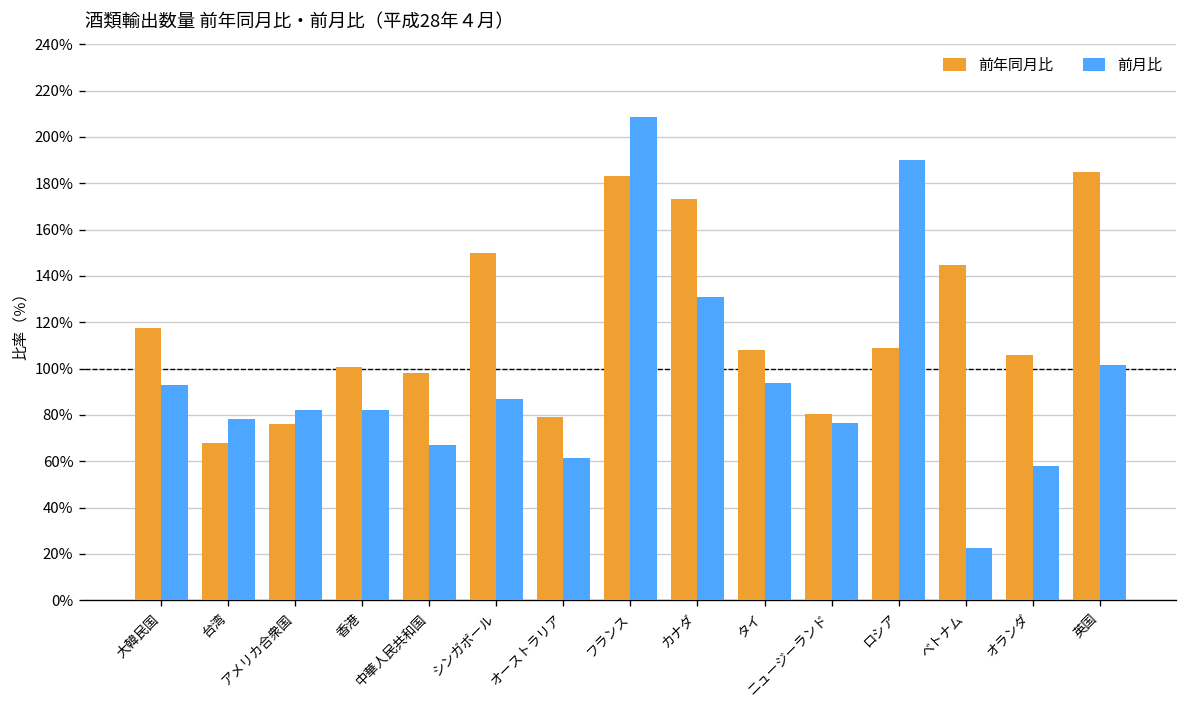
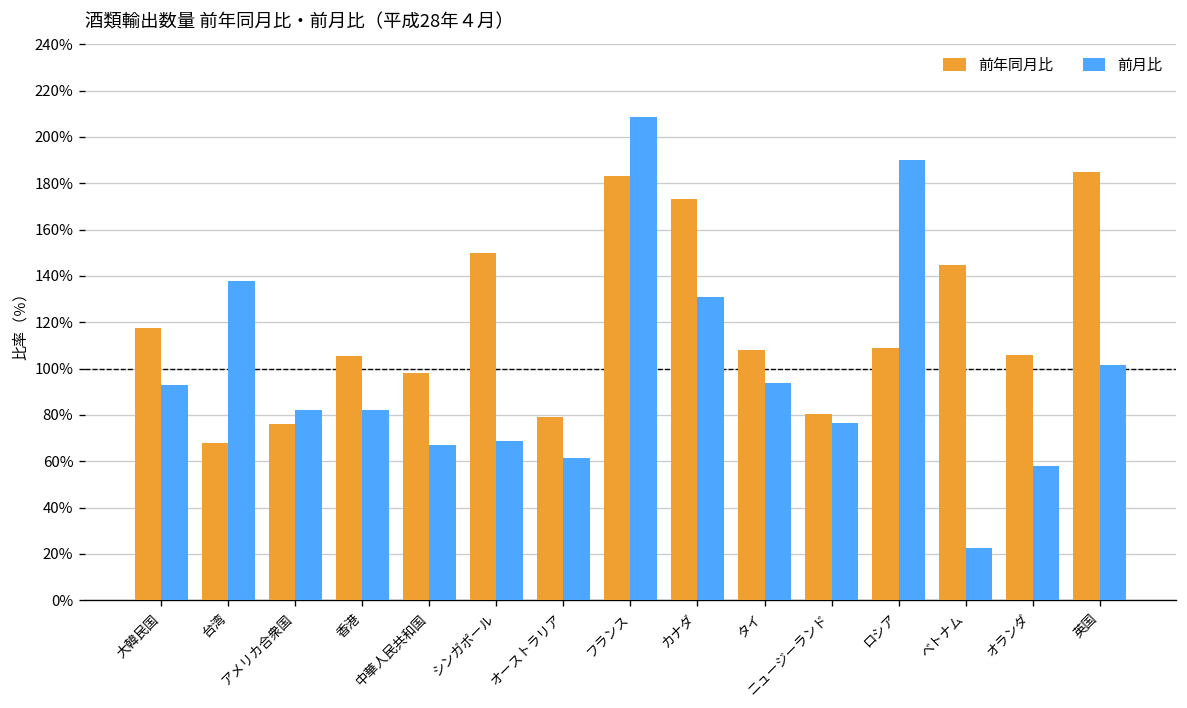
前月比, 台湾: 78% -> 138%
前年同月比, 香港: 101% -> 105%
前月比, シンガポール: 87% -> 69%
